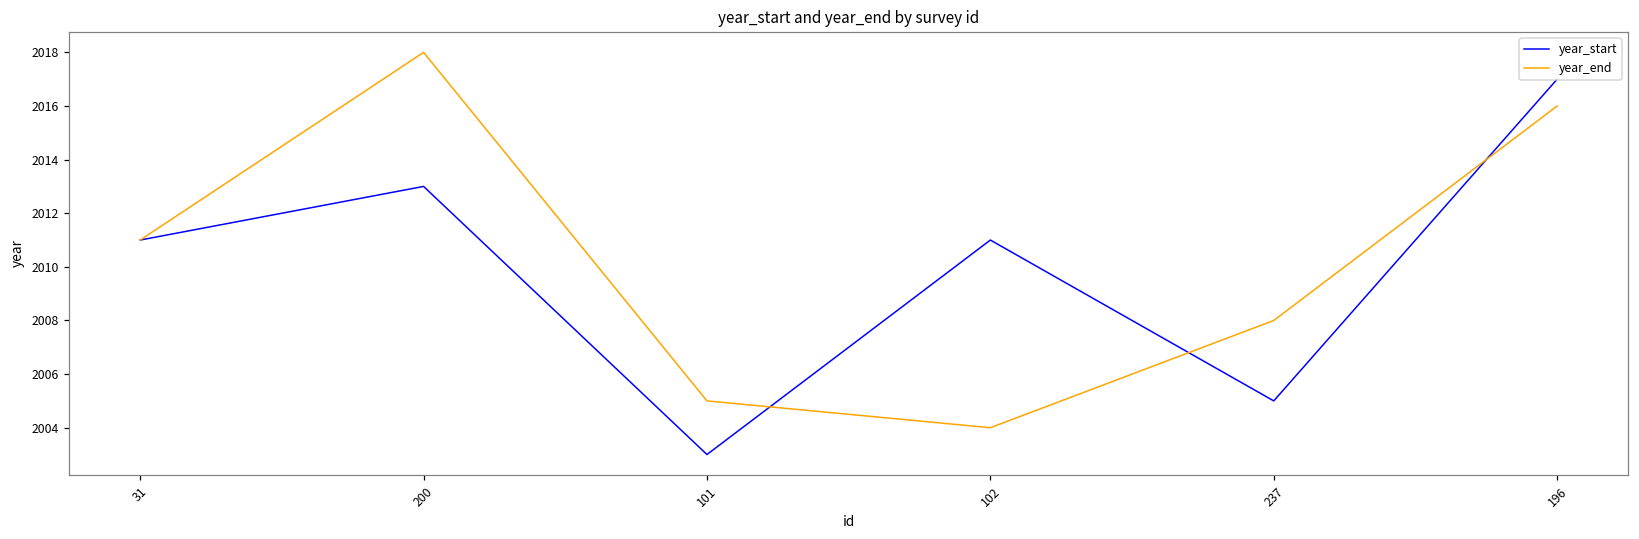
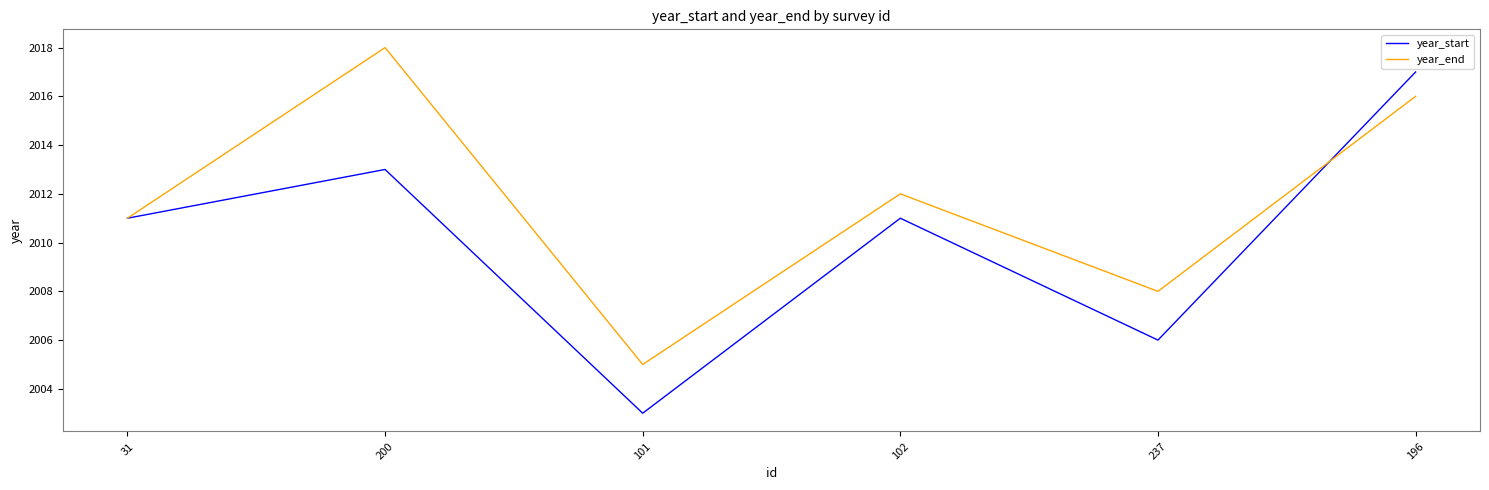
year_end, 102: 2004 -> 2012
year_start, 237: 2005 -> 2006
